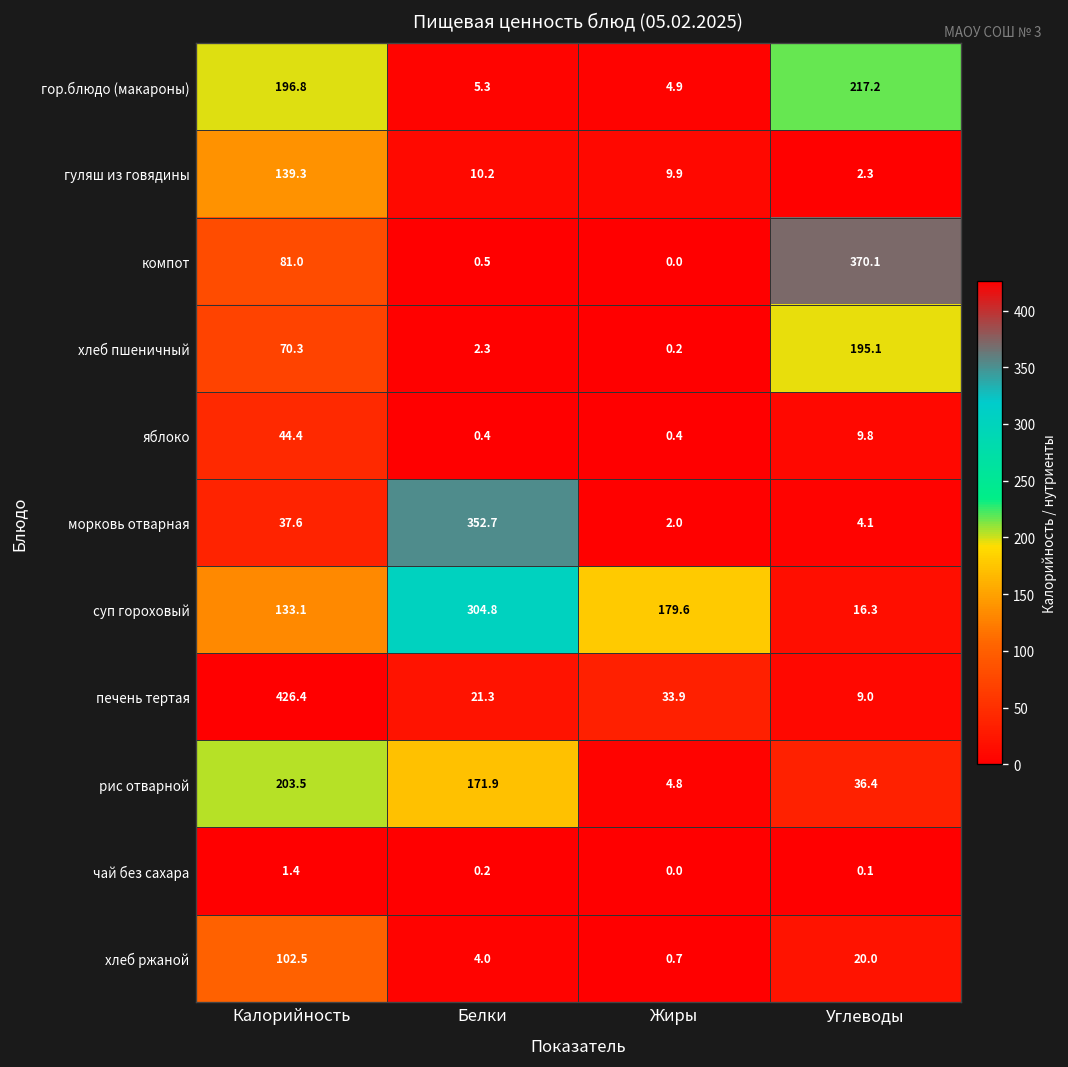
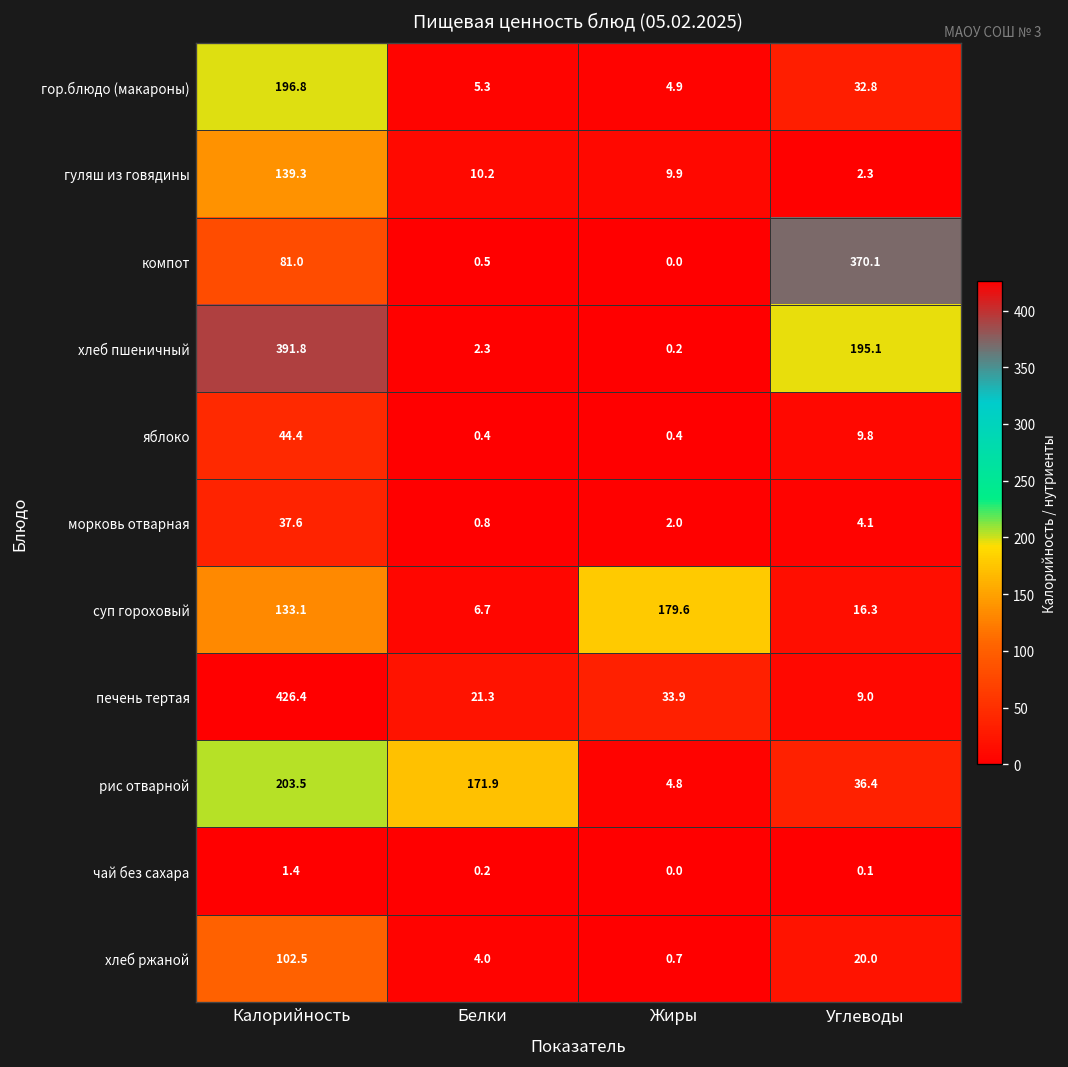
гор.блюдо (макароны), Углеводы: 217.2 -> 32.8
хлеб пшеничный, Калорийность: 70.3 -> 391.8
морковь отварная, Белки: 352.7 -> 0.8
суп гороховый, Белки: 304.8 -> 6.7
